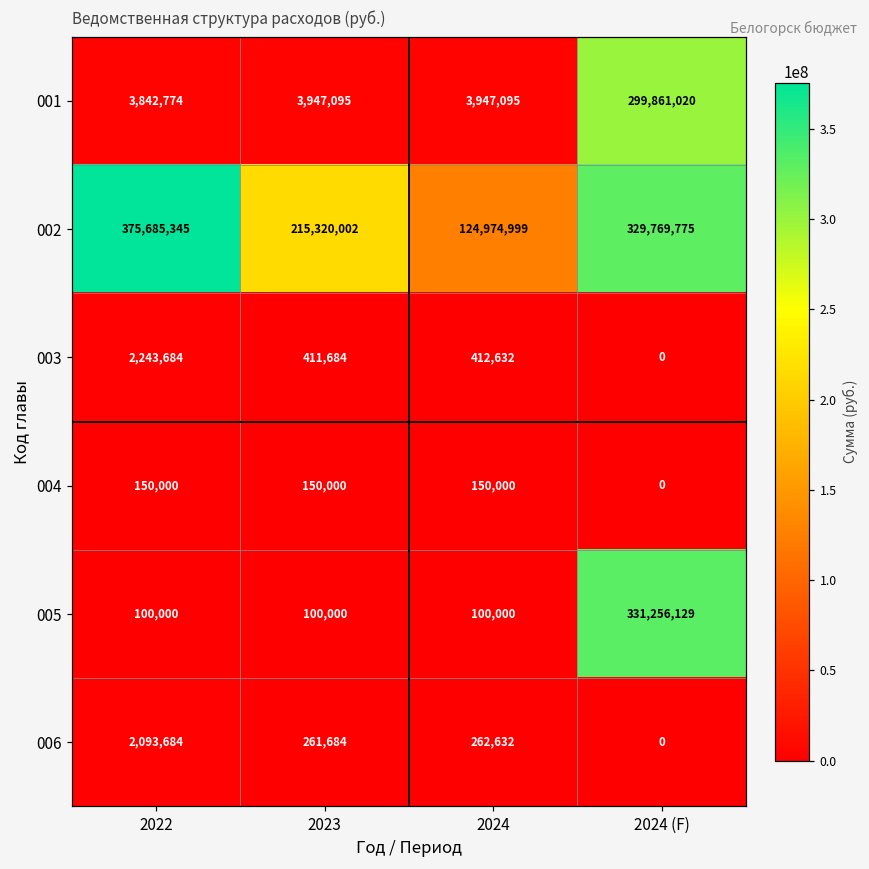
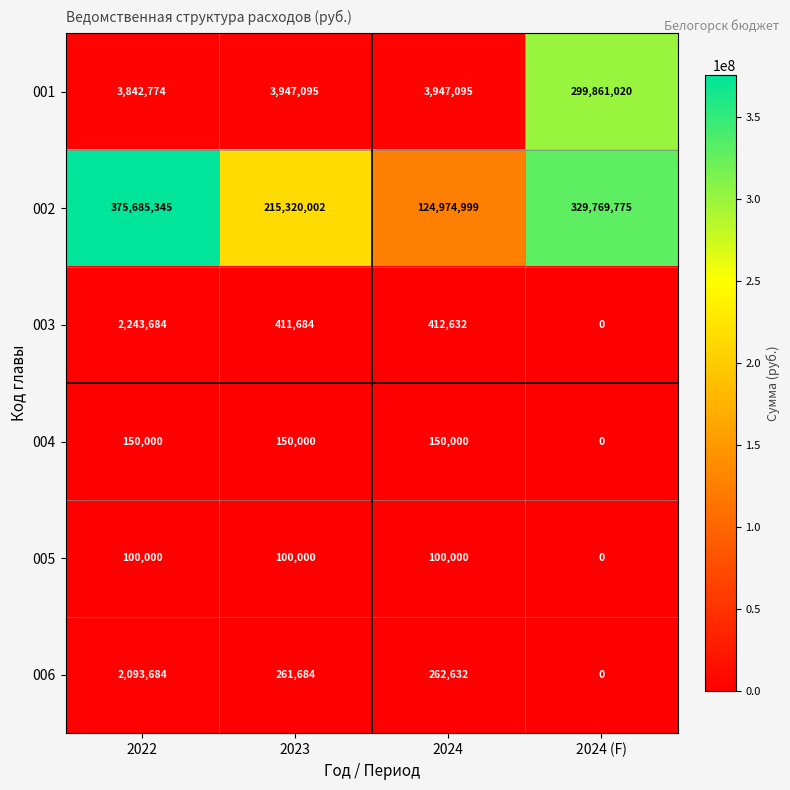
005, 2024 (F): 331,256,129 -> 0
